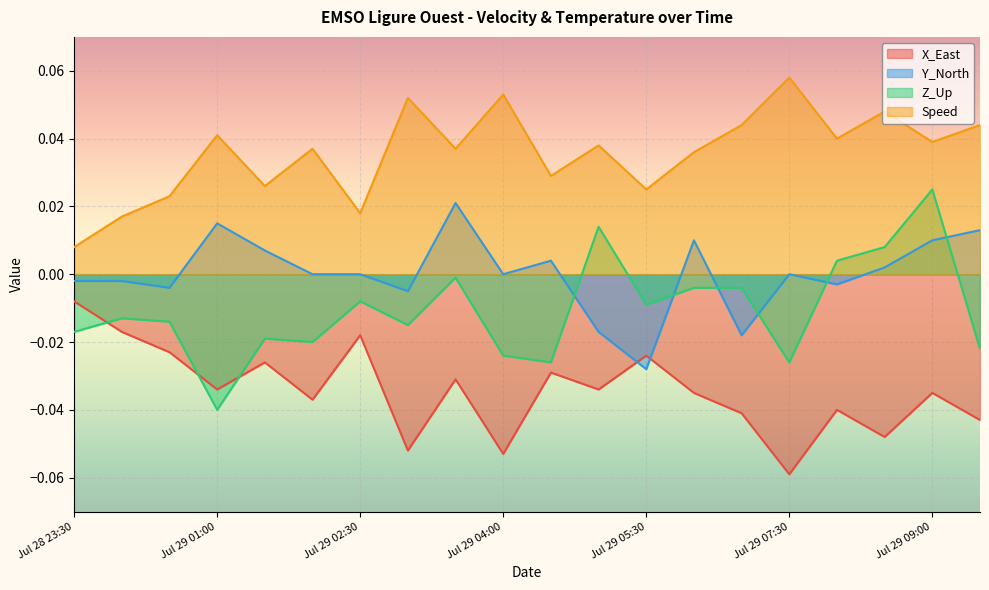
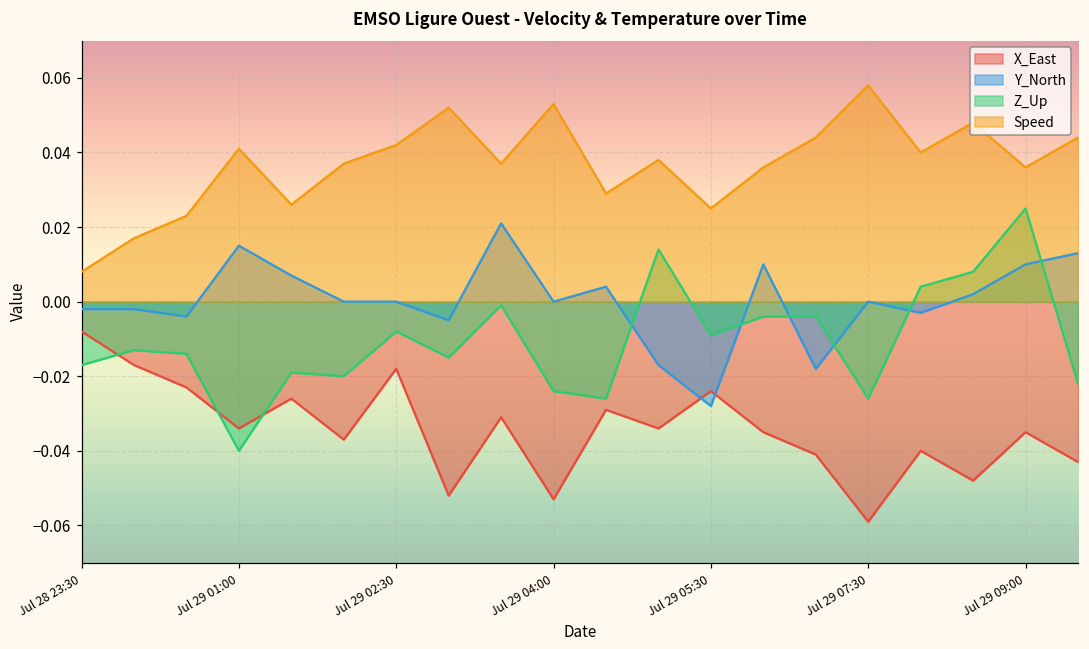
Speed, Jul 29 02:30: 0.018 -> 0.042
Speed, Jul 29 09:00: 0.039 -> 0.036
